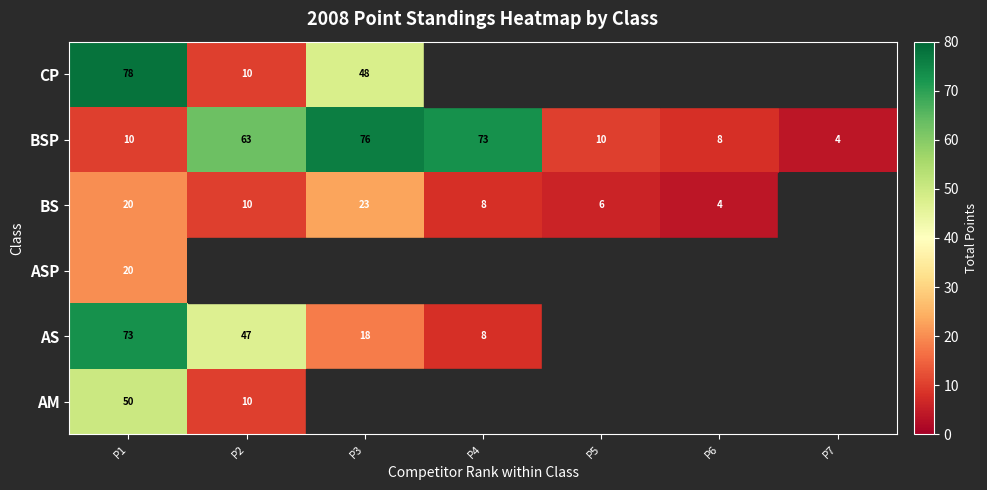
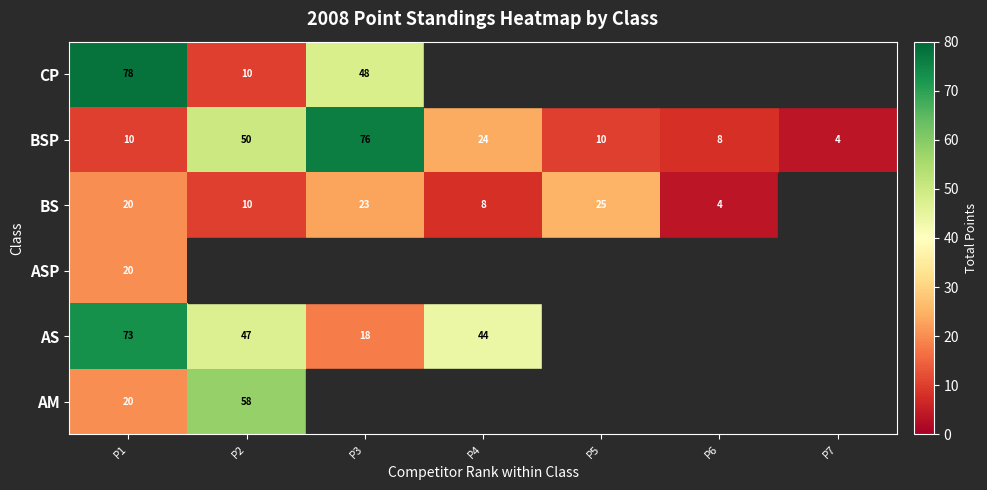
BSP, P2: 63 -> 50
BSP, P4: 73 -> 24
BS, P5: 6 -> 25
AS, P4: 8 -> 44
AM, P1: 50 -> 20
AM, P2: 10 -> 58
